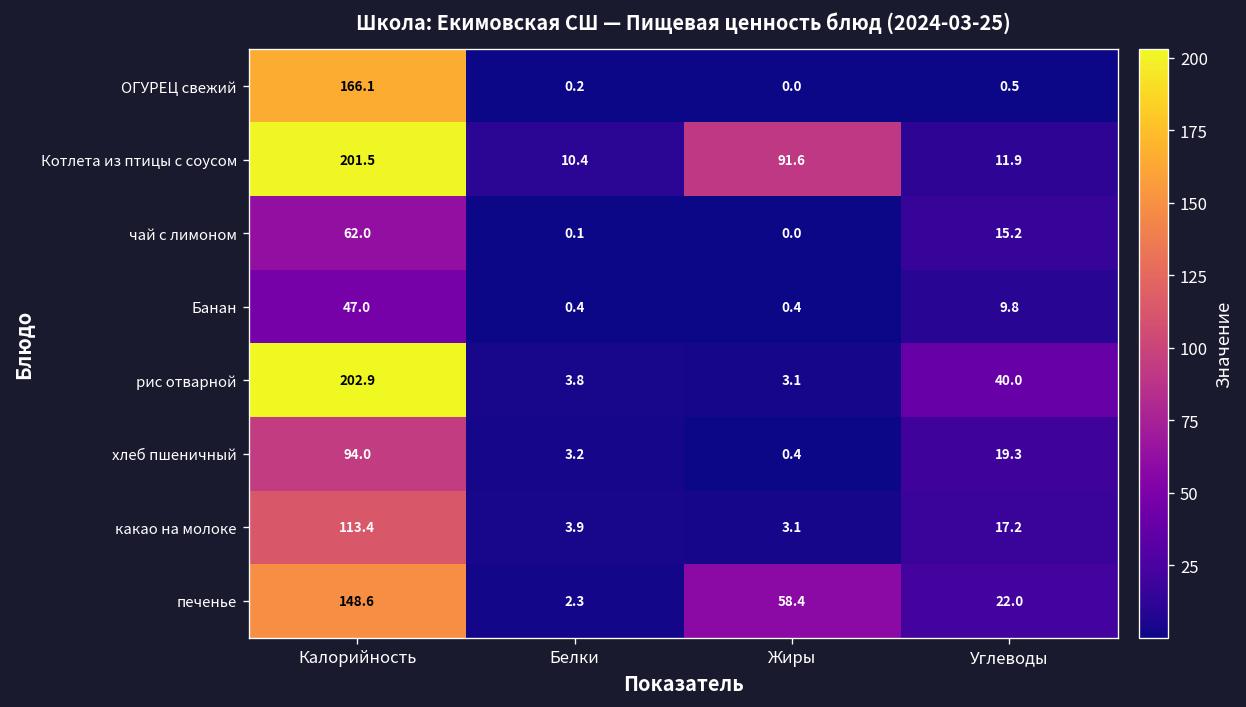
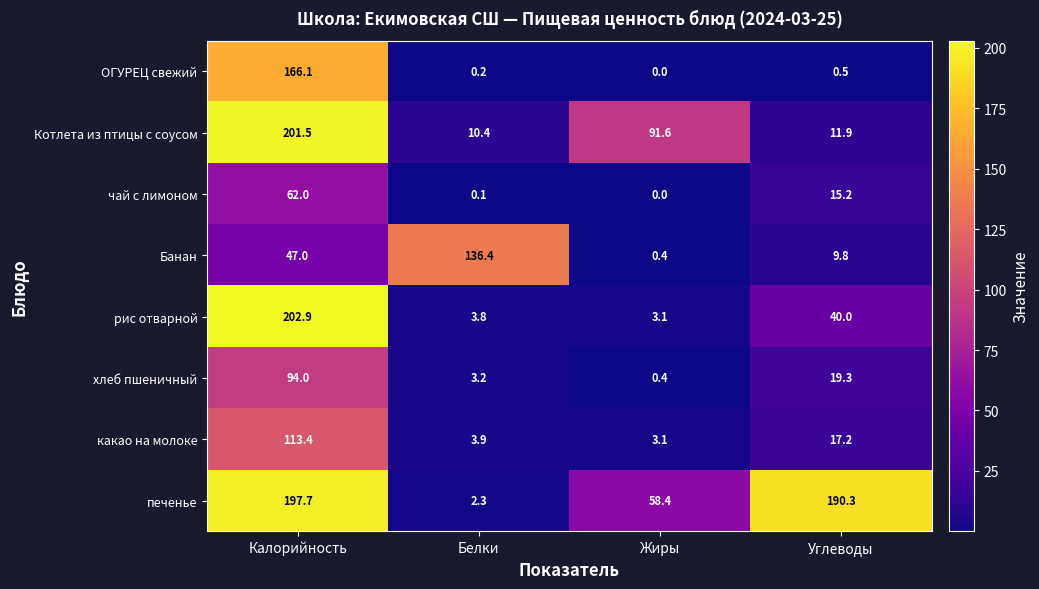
Банан, Белки: 0.4 -> 136.4
печенье, Калорийность: 148.6 -> 197.7
печенье, Углеводы: 22.0 -> 190.3
